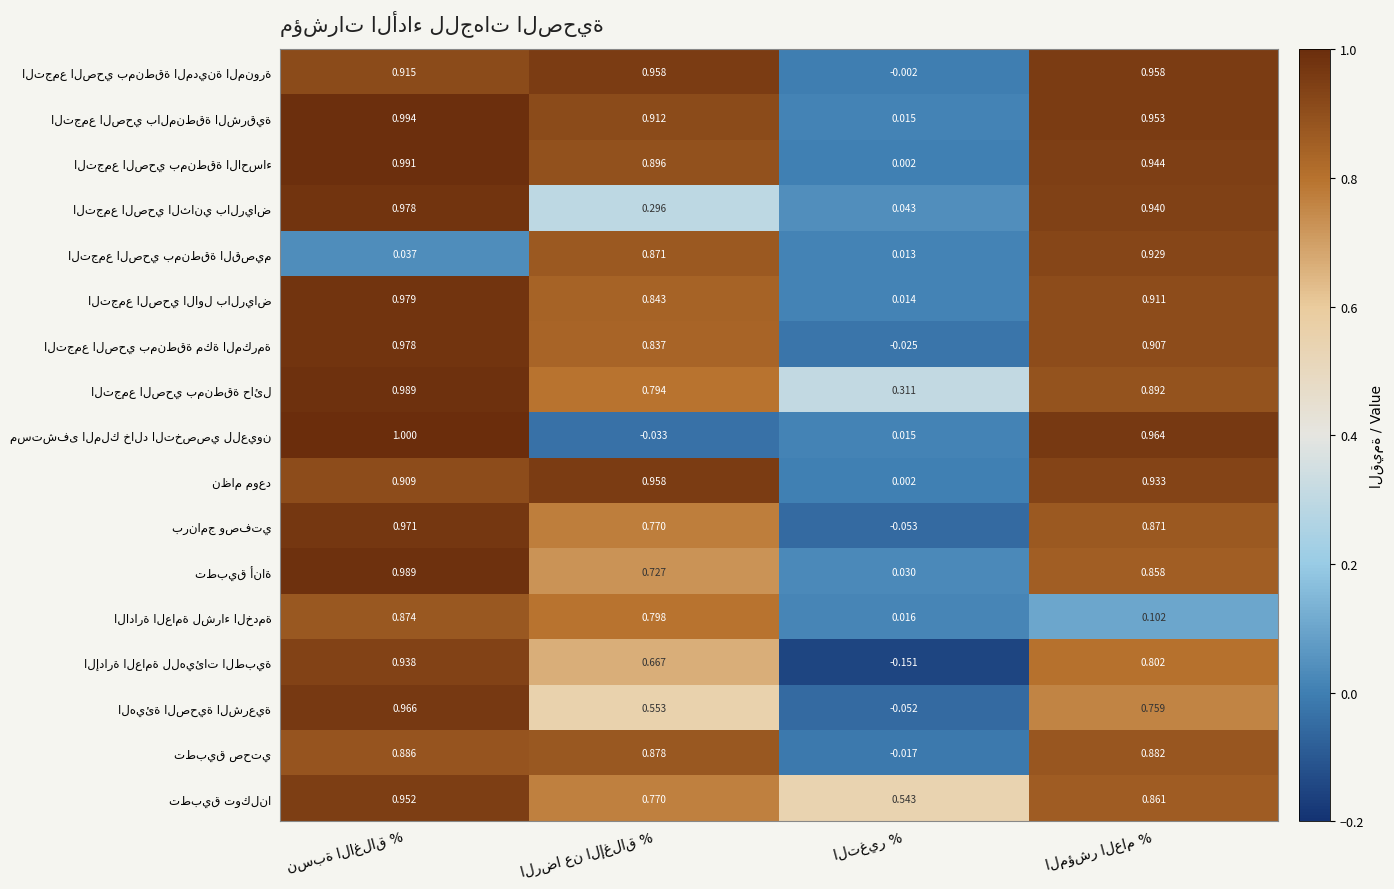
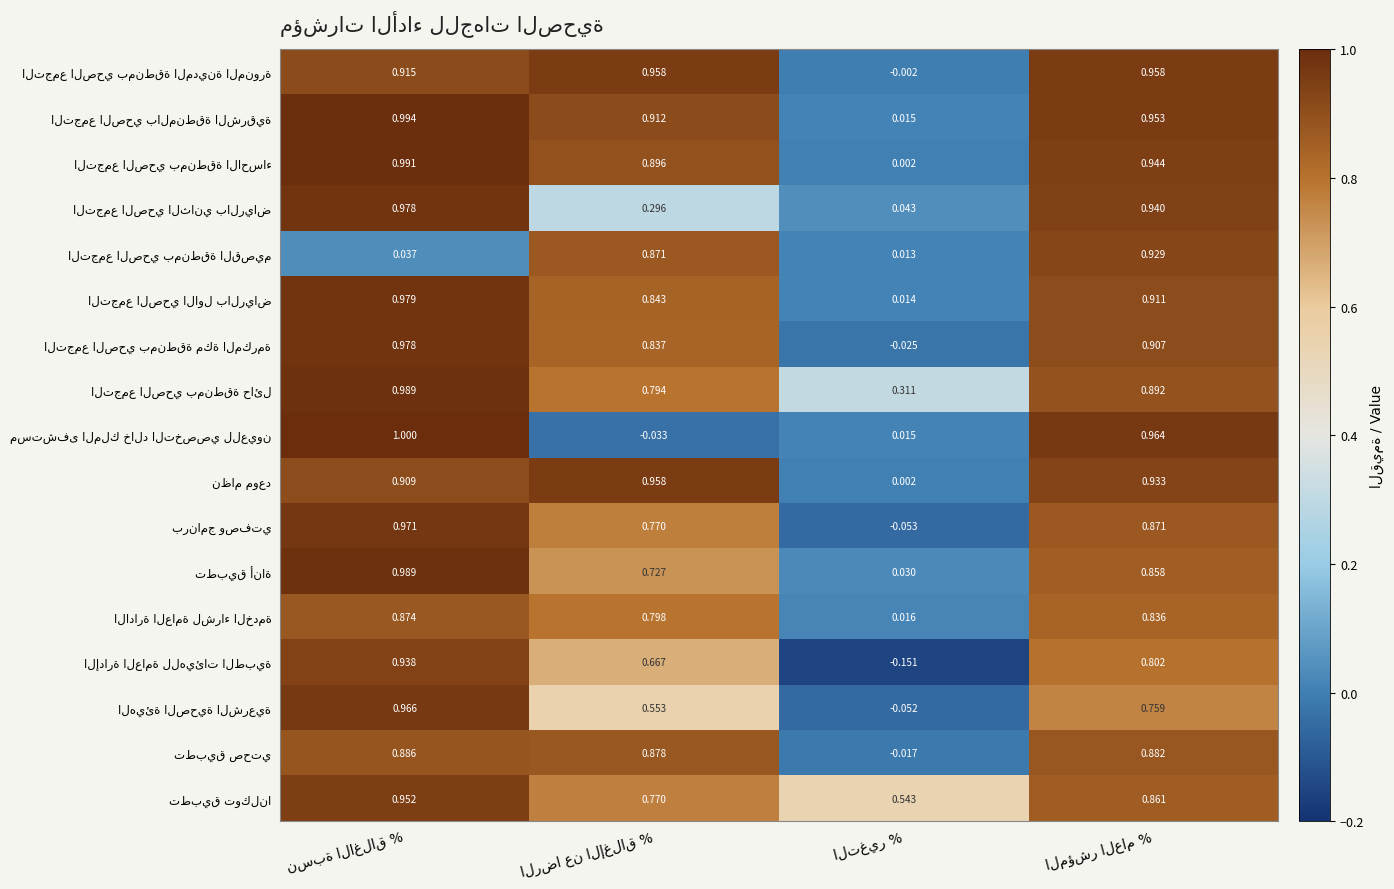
الادارة العامة لشراء الخدمة, المؤشر العام %: 0.102 -> 0.836
